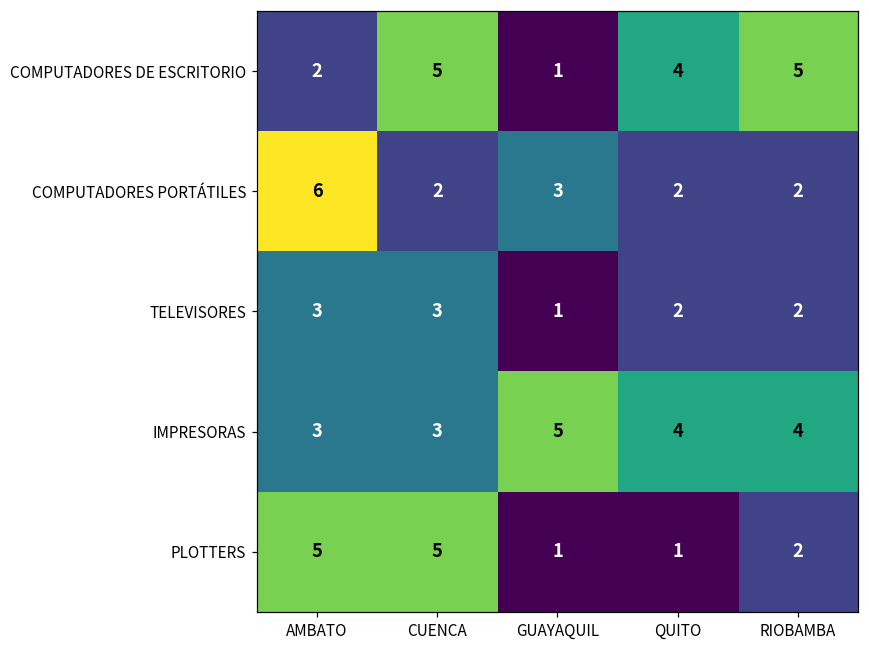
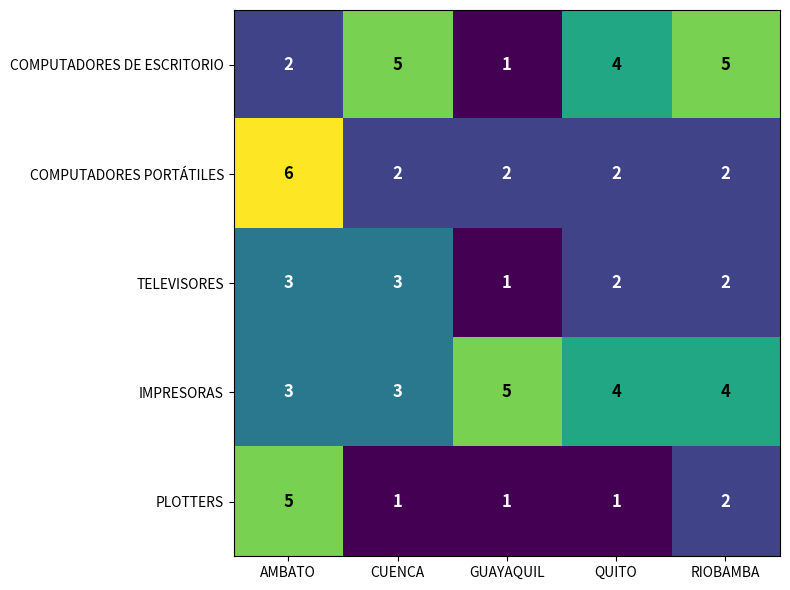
COMPUTADORES PORTÁTILES, GUAYAQUIL: 3 -> 2
PLOTTERS, CUENCA: 5 -> 1
